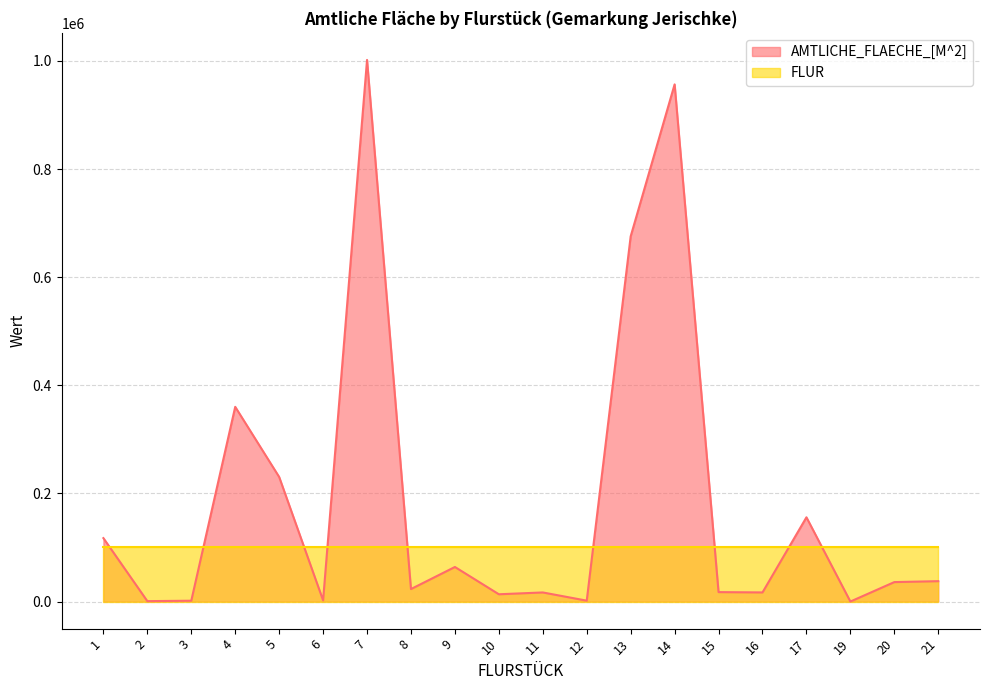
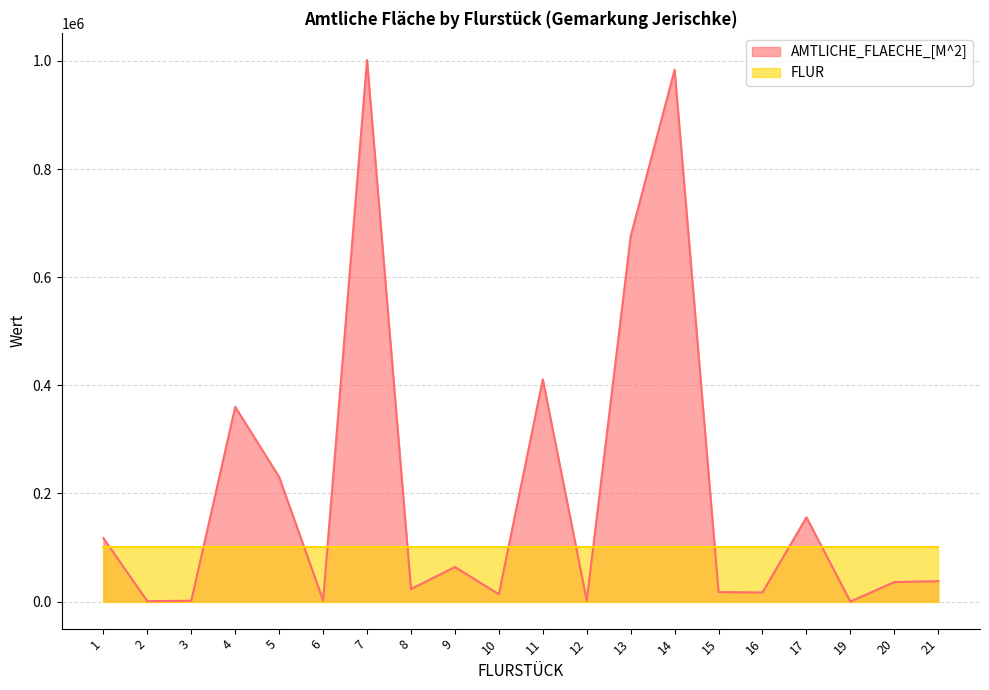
AMTLICHE_FLAECHE_[M^2], 11: 20000 -> 410000
AMTLICHE_FLAECHE_[M^2], 14: 960000 -> 980000
